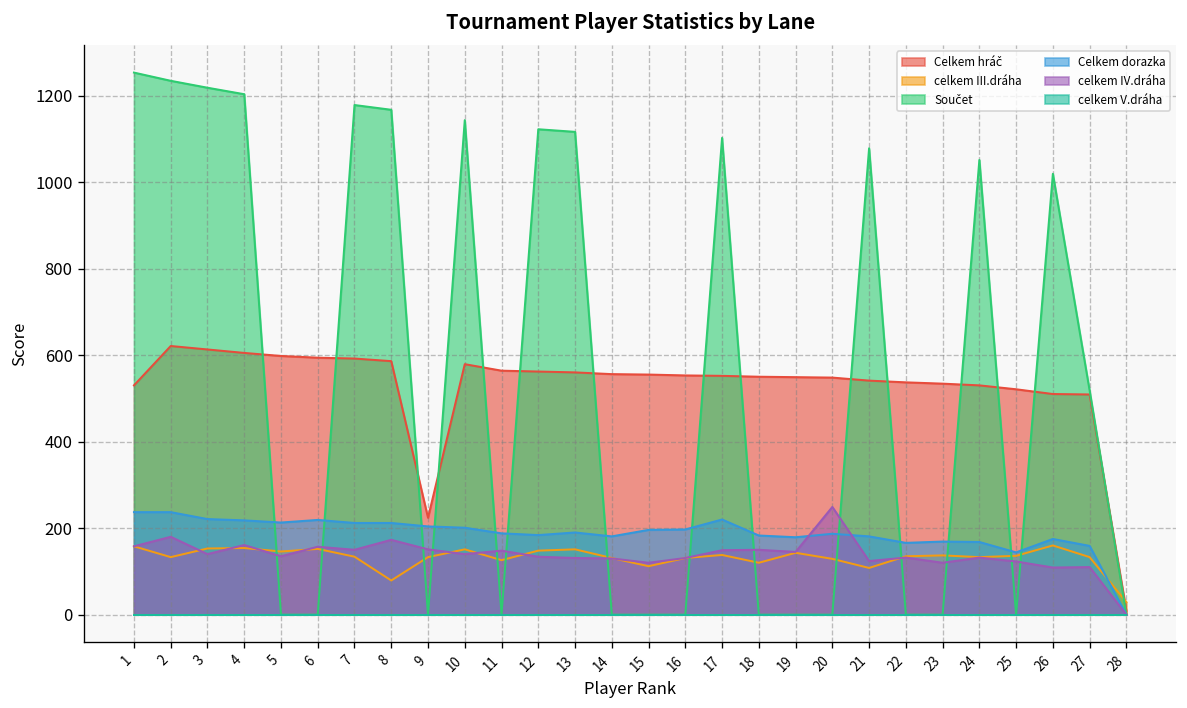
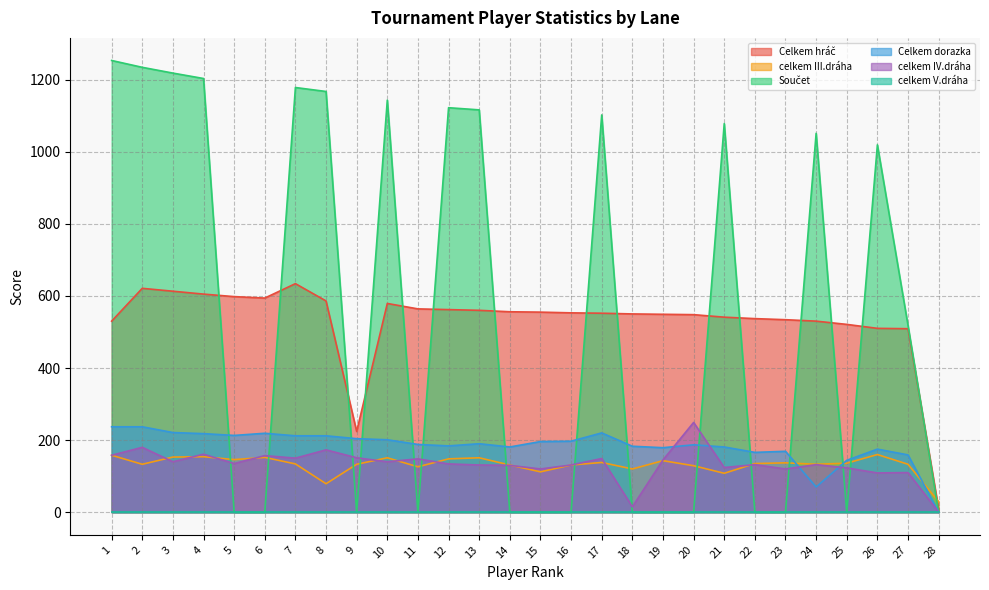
Celkem hráč, 7: 590 -> 630
celkem IV.dráha, 18: 150 -> 20
Celkem dorazka, 24: 170 -> 70
